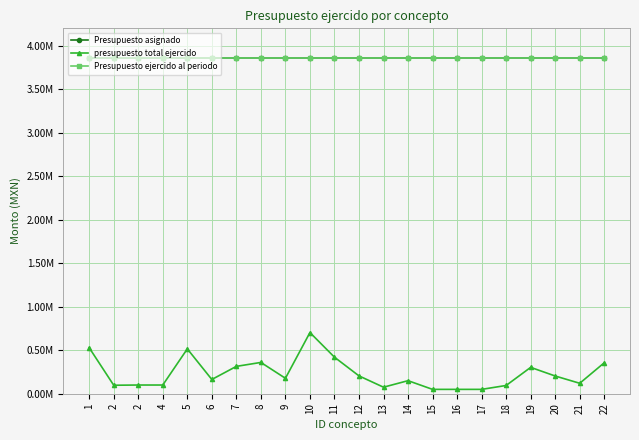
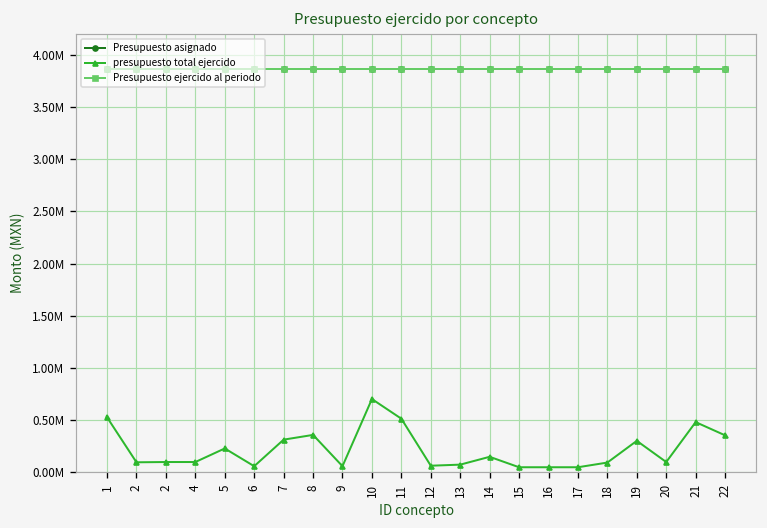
presupuesto total ejercido, 5: 500000 -> 200000
presupuesto total ejercido, 6: 200000 -> 100000
presupuesto total ejercido, 9: 200000 -> 100000
presupuesto total ejercido, 11: 400000 -> 500000
presupuesto total ejercido, 12: 200000 -> 100000
presupuesto total ejercido, 20: 200000 -> 100000
presupuesto total ejercido, 21: 100000 -> 500000
